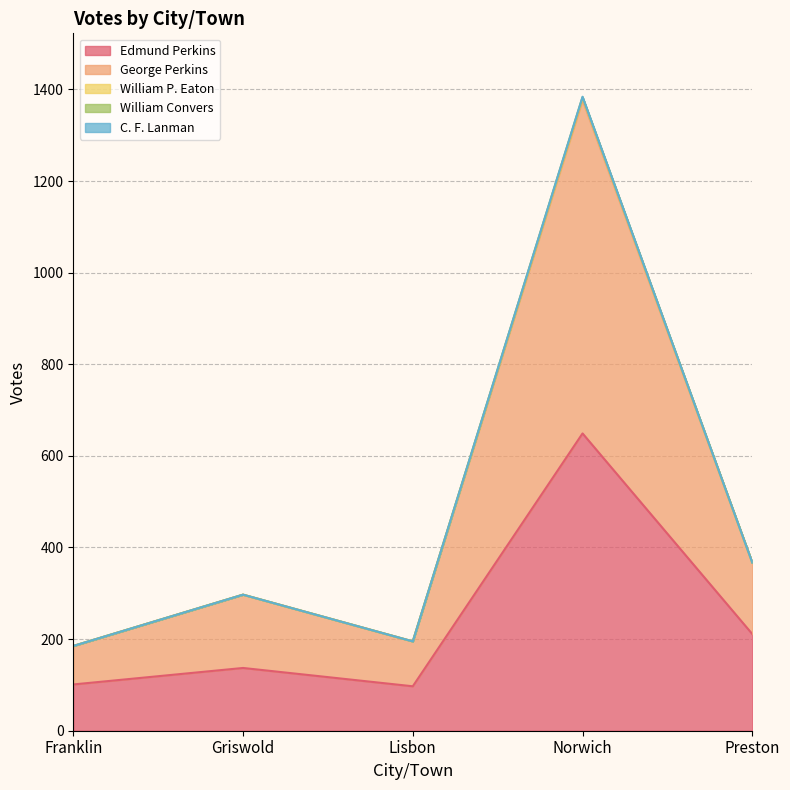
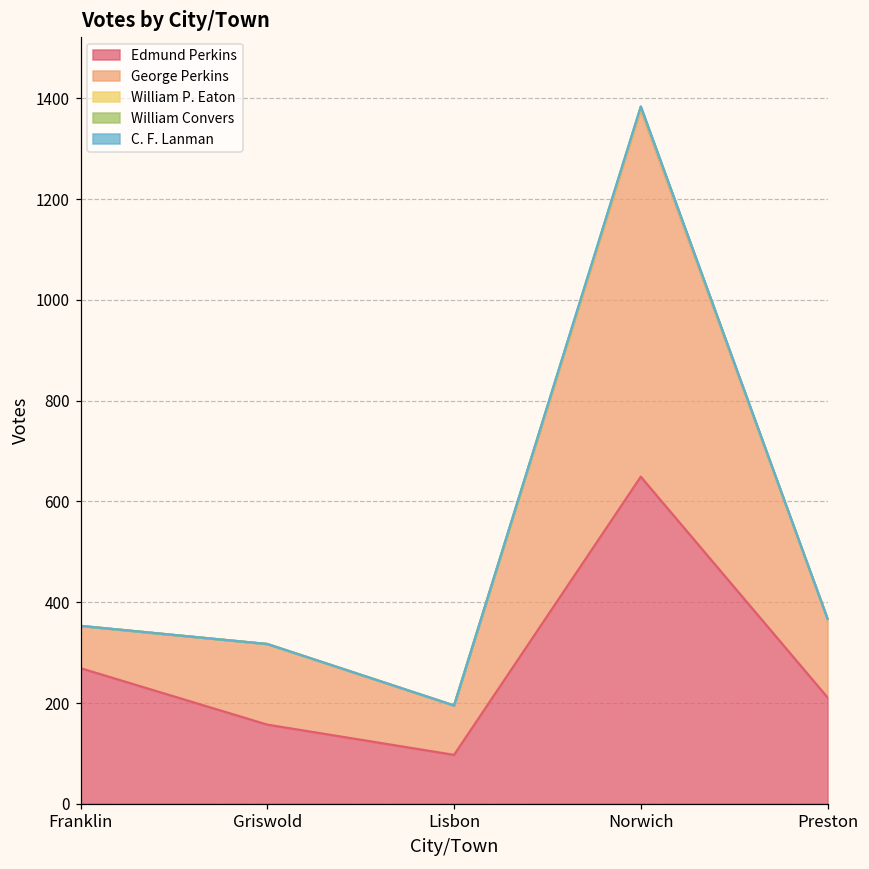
Edmund Perkins, Franklin: 100 -> 270
Edmund Perkins, Griswold: 140 -> 160
